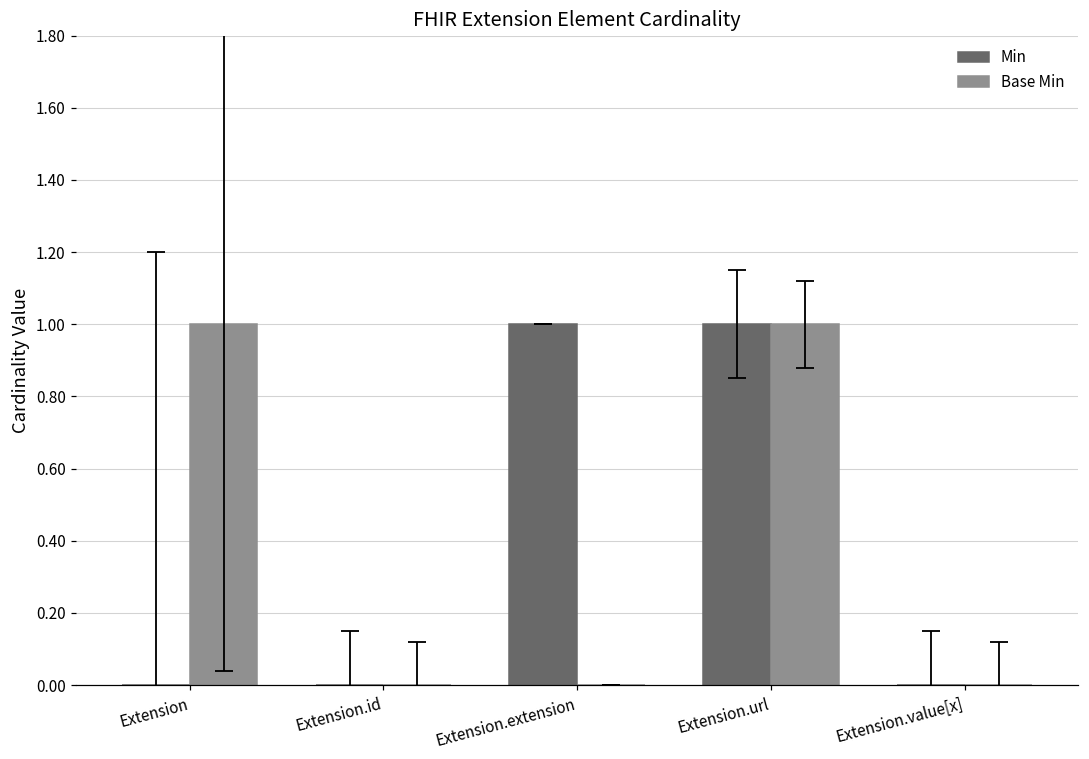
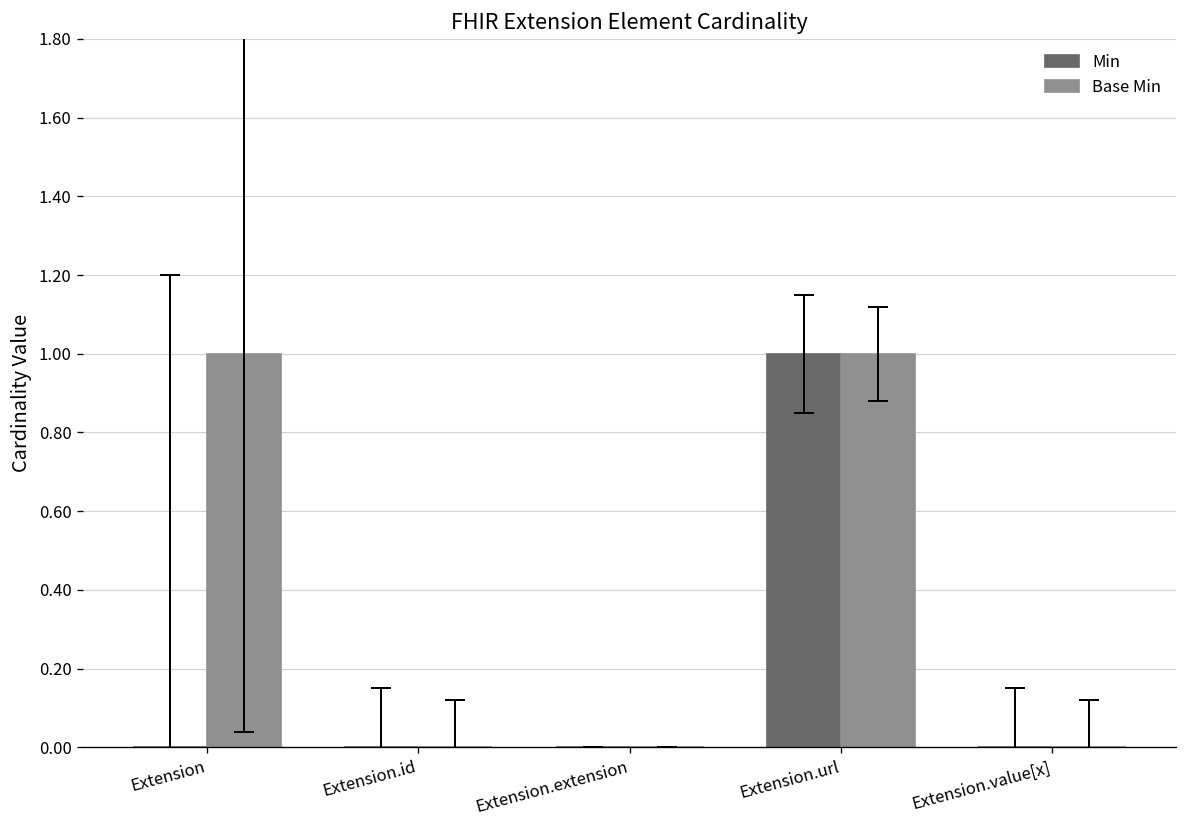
Min, Extension.extension: 1 -> 0
